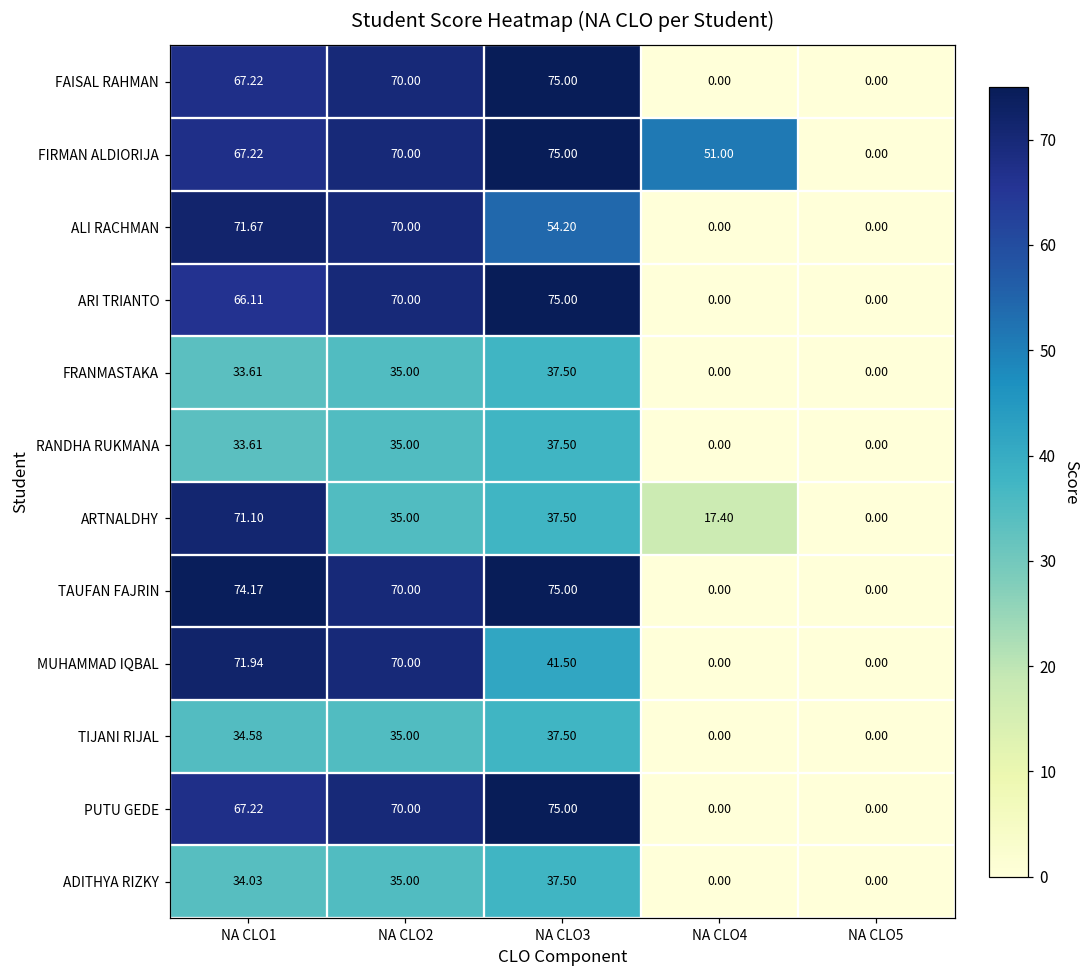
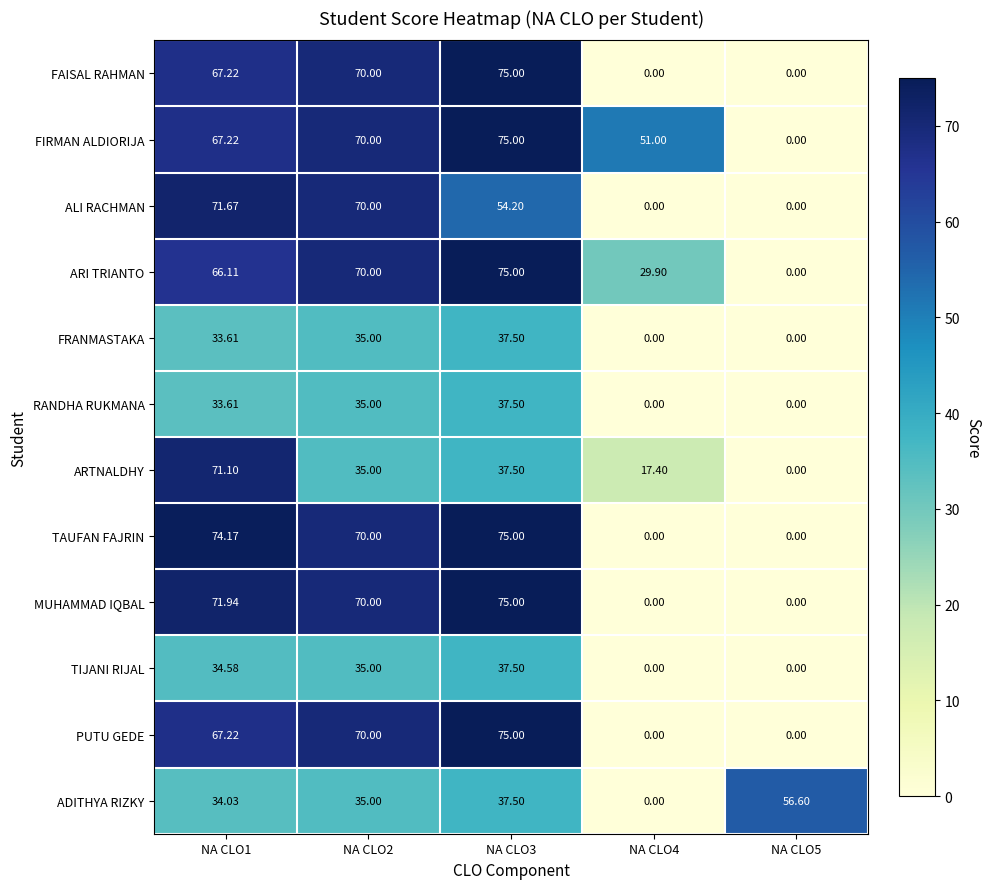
ARI TRIANTO, NA CLO4: 0.00 -> 29.90
MUHAMMAD IQBAL, NA CLO3: 41.50 -> 75.00
ADITHYA RIZKY, NA CLO5: 0.00 -> 56.60
